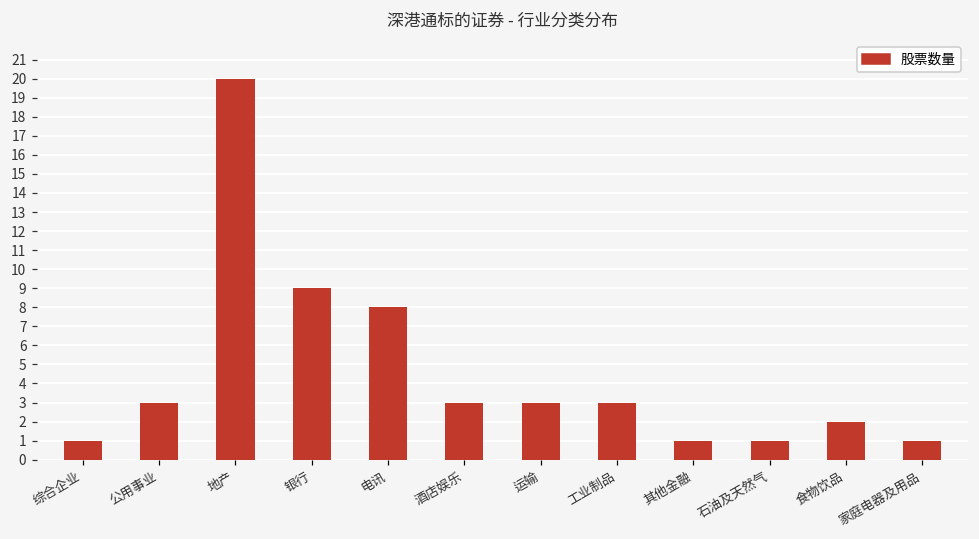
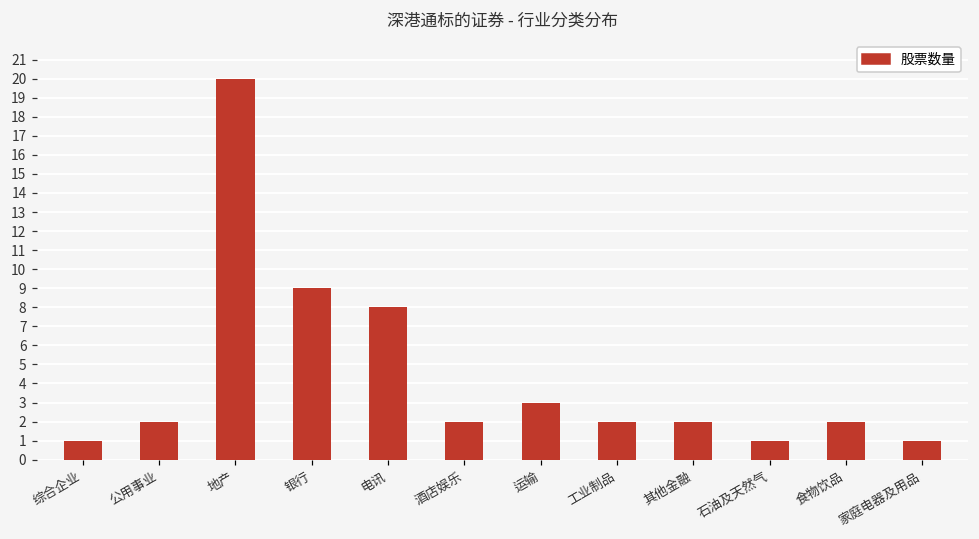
公用事业: 3 -> 2
酒店娱乐: 3 -> 2
工业制品: 3 -> 2
其他金融: 1 -> 2
